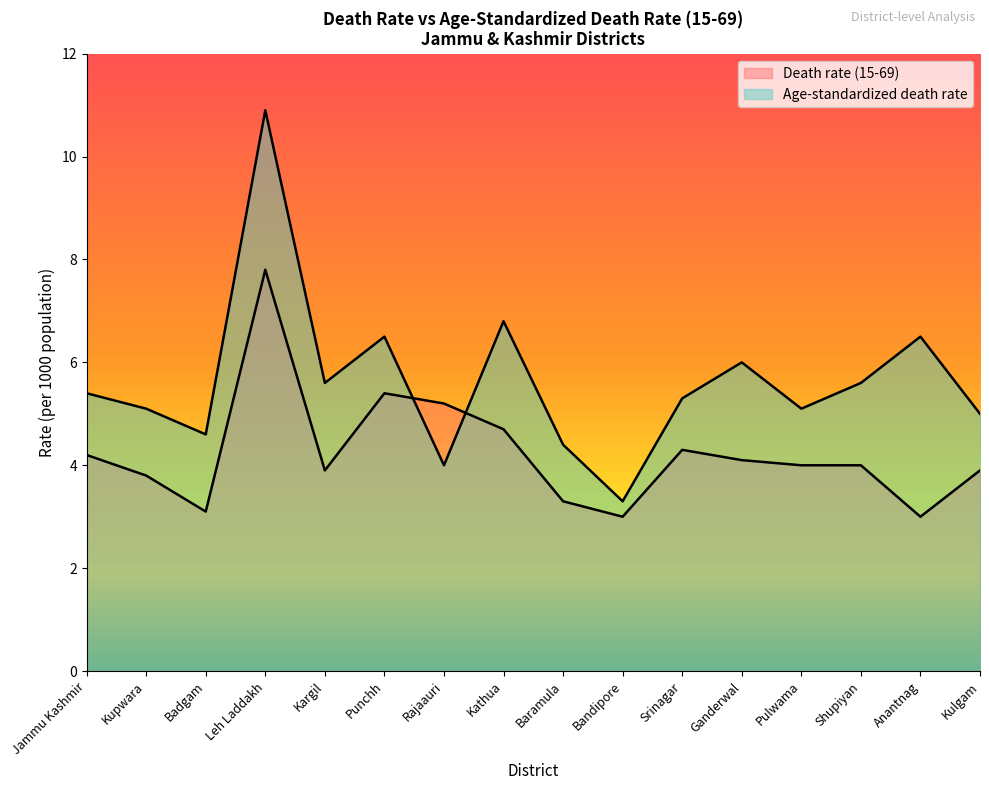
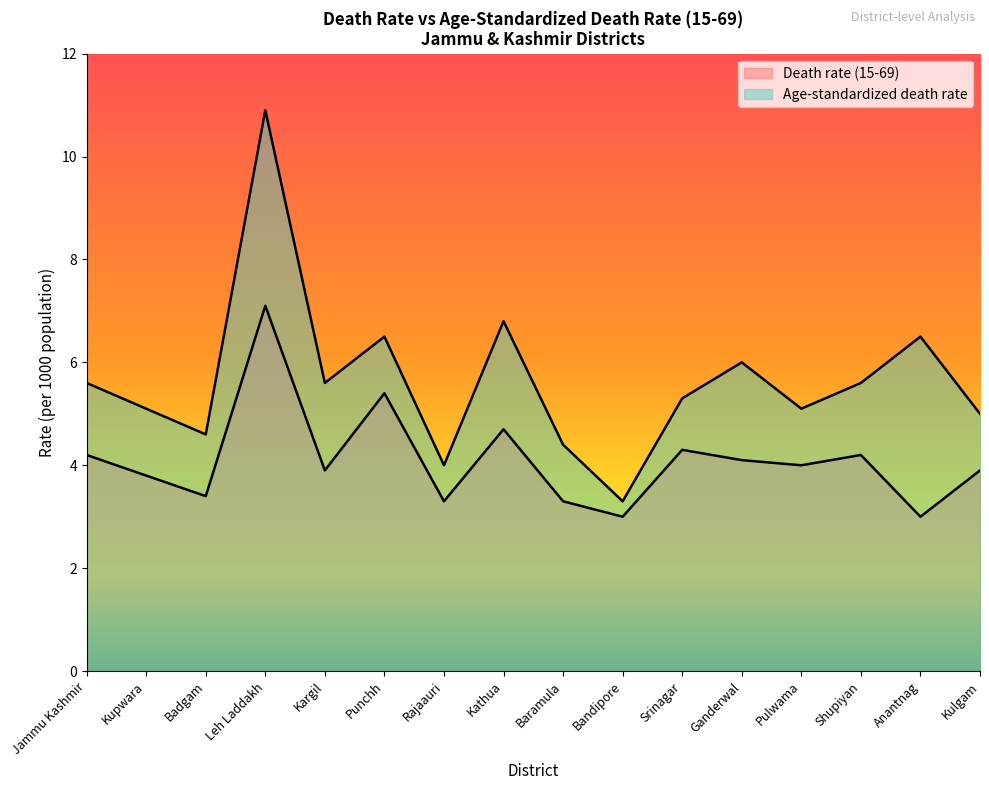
Age-standardized death rate, Jammu Kashmir: 5.4 -> 5.6
Death rate (15-69), Badgam: 3.1 -> 3.4
Death rate (15-69), Leh Laddakh: 7.8 -> 7.1
Death rate (15-69), Rajaauri: 5.2 -> 3.3
Death rate (15-69), Shupiyan: 4.0 -> 4.2
